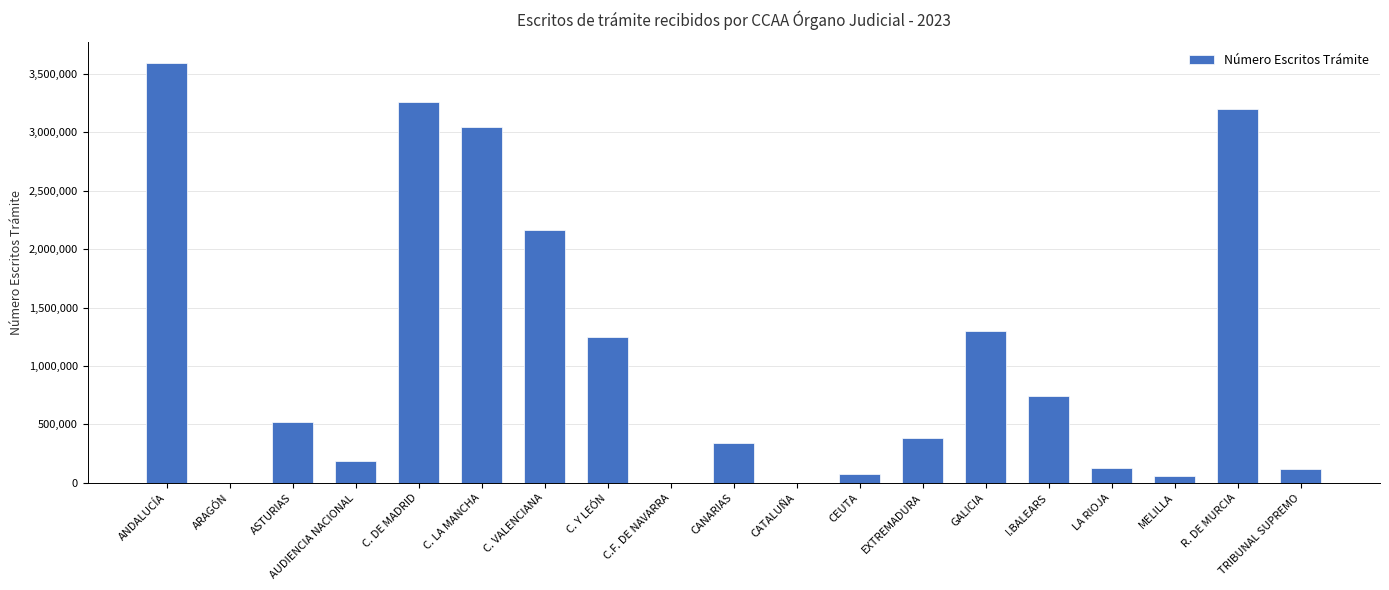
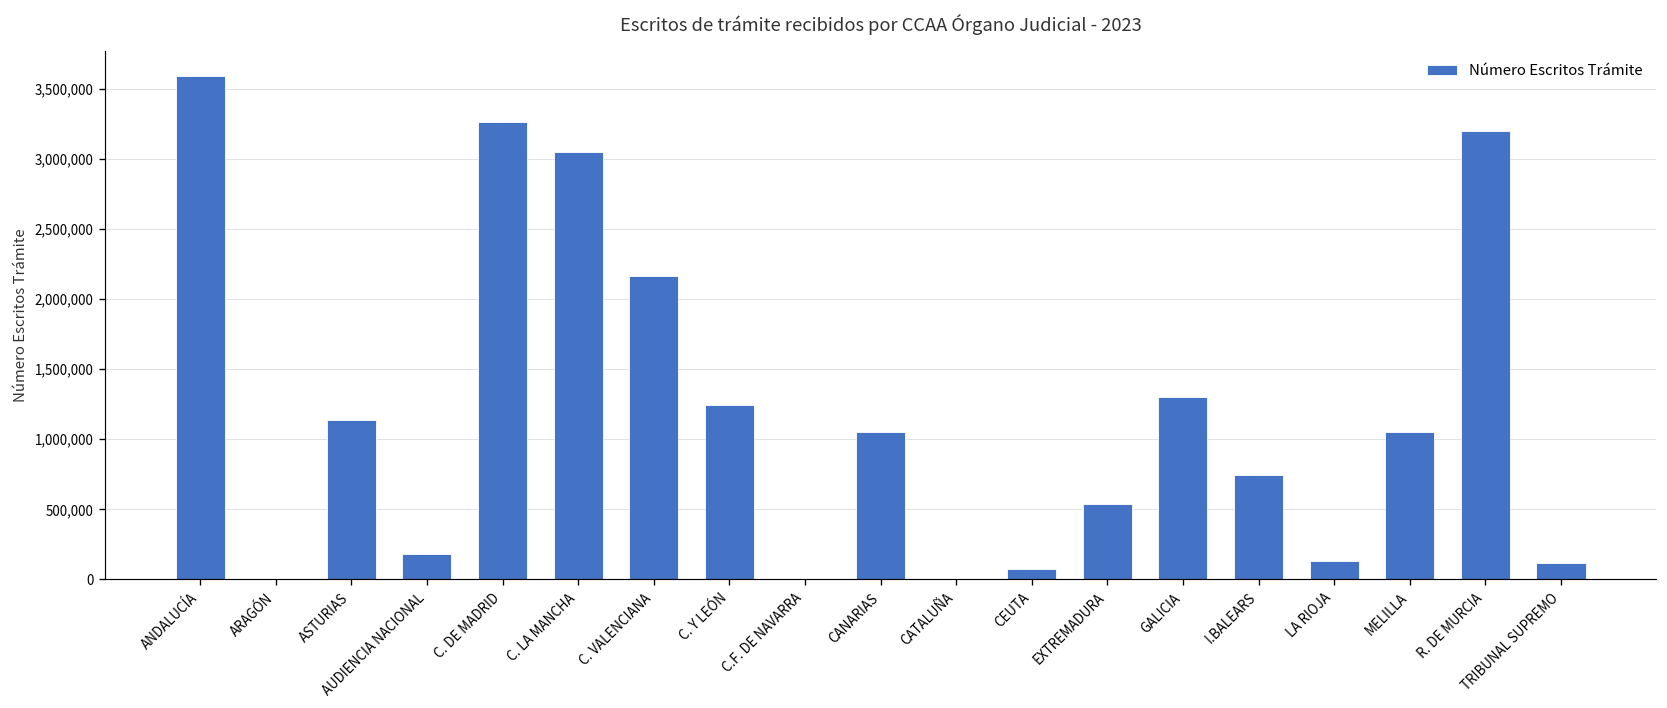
ASTURIAS: 520,000 -> 1,140,000
CANARIAS: 340,000 -> 1,050,000
EXTREMADURA: 390,000 -> 540,000
MELILLA: 60,000 -> 1,050,000
